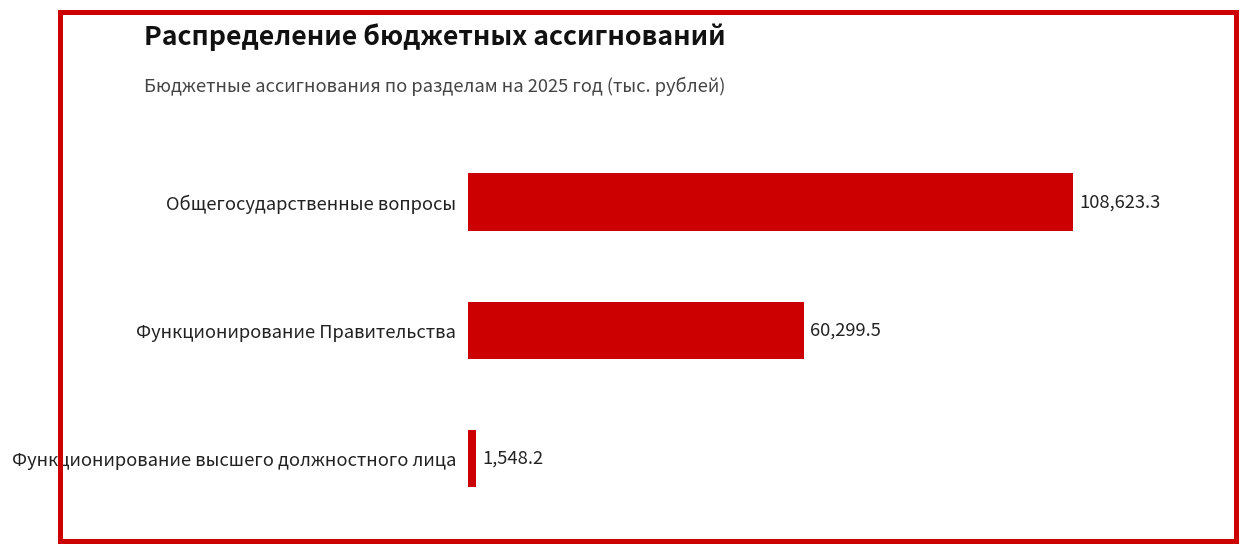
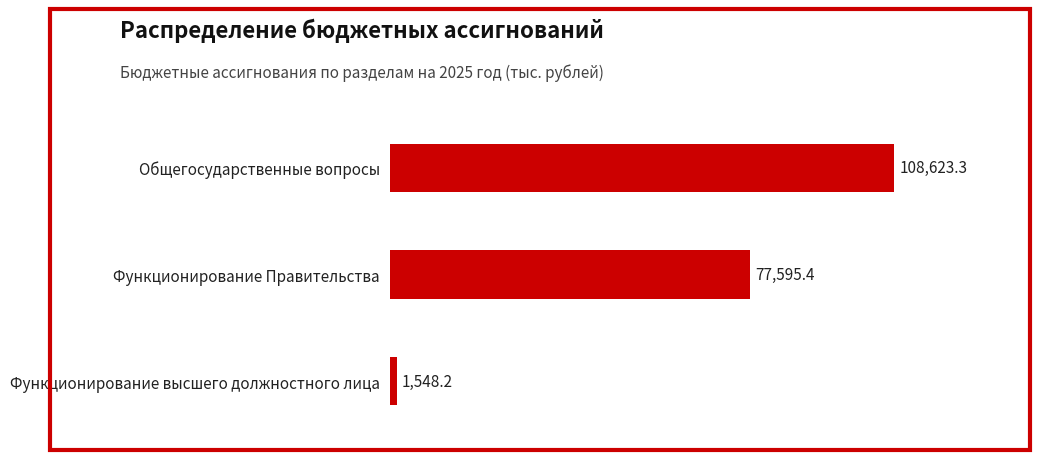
Функционирование Правительства: 60,299.5 -> 77,595.4
